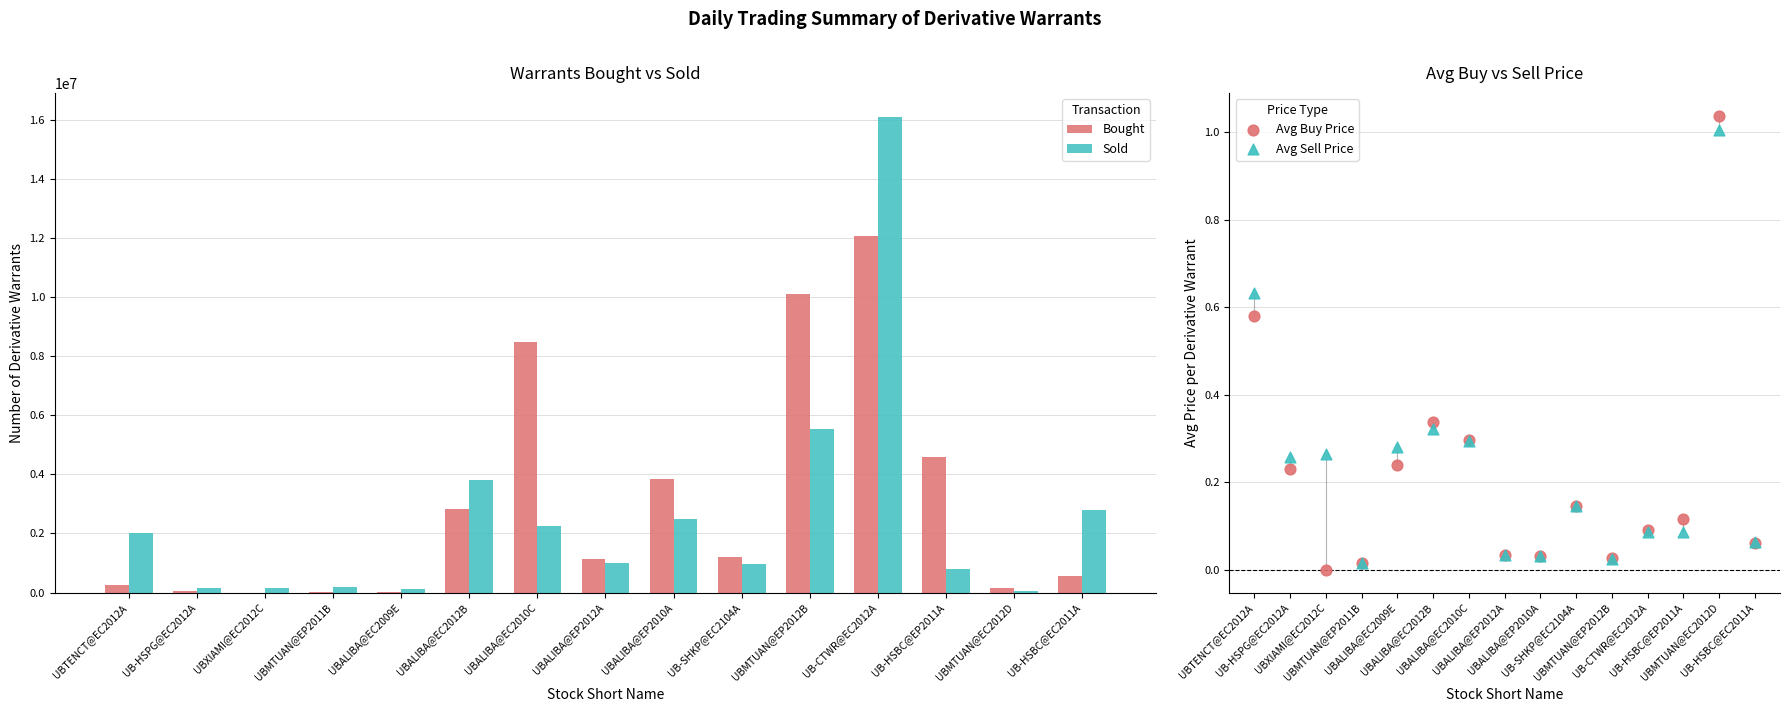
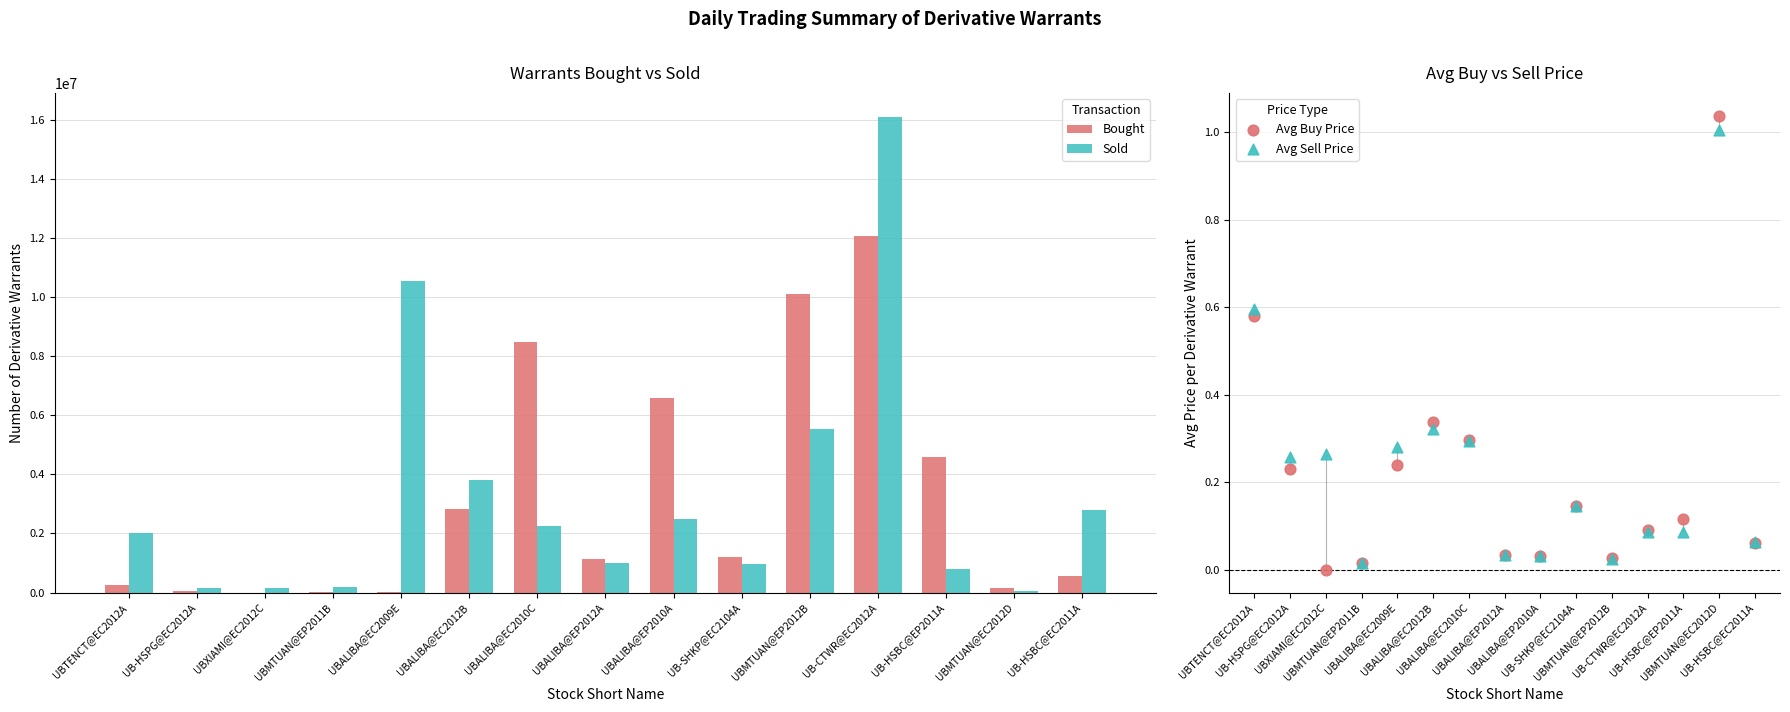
Warrants Bought vs Sold, Sold, UBALIBA@EC2009E: 100000 -> 10500000
Warrants Bought vs Sold, Bought, UBALIBA@EP2010A: 3900000 -> 6600000
Avg Buy vs Sell Price, Avg Sell Price, UBTENCT@EC2012A: 0.63 -> 0.60
